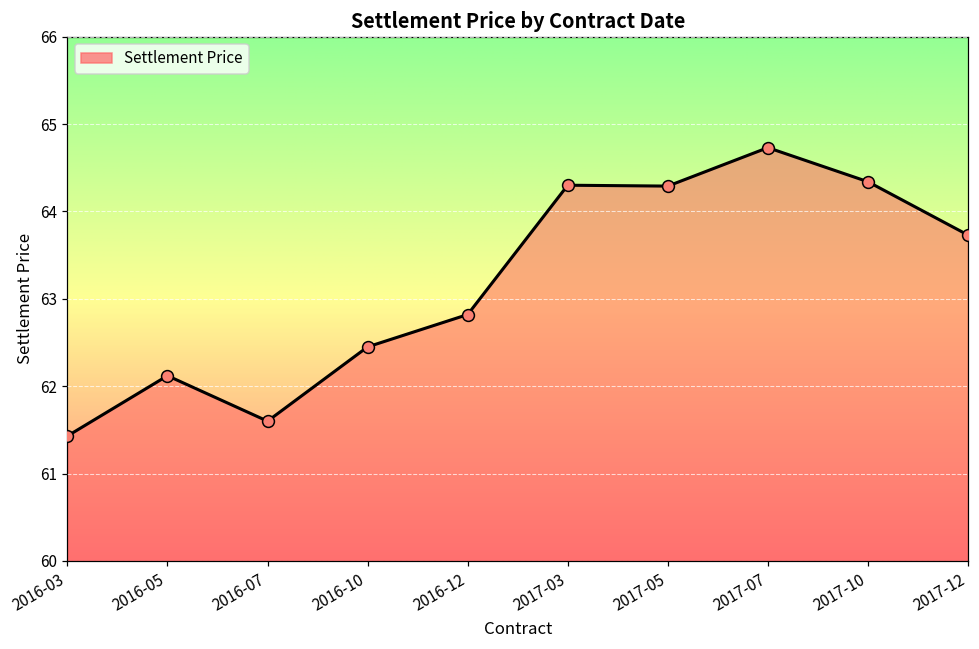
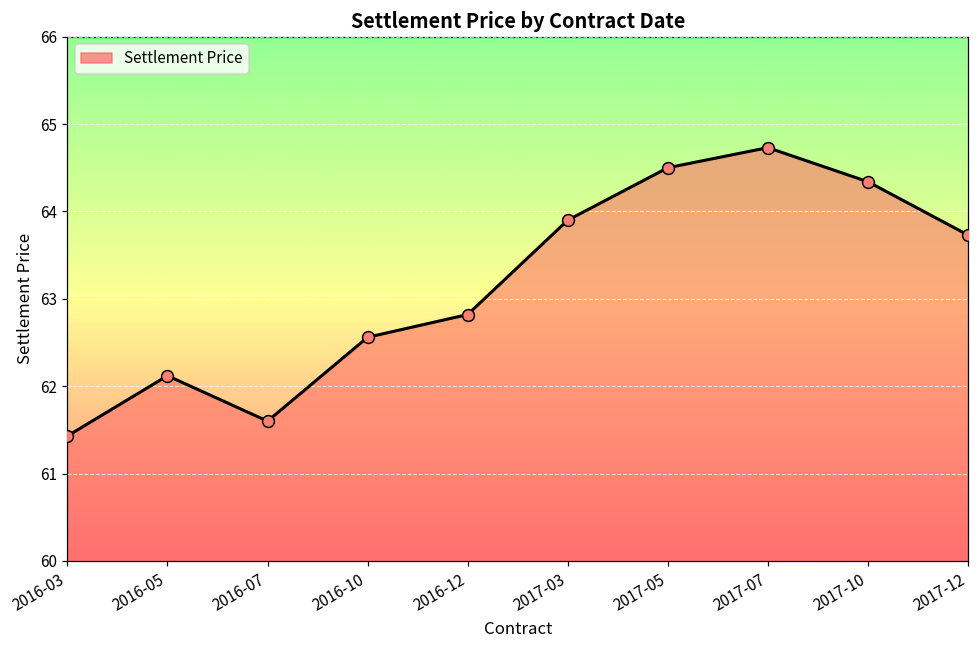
2016-10: 62.5 -> 62.6
2017-03: 64.3 -> 63.9
2017-05: 64.3 -> 64.5
